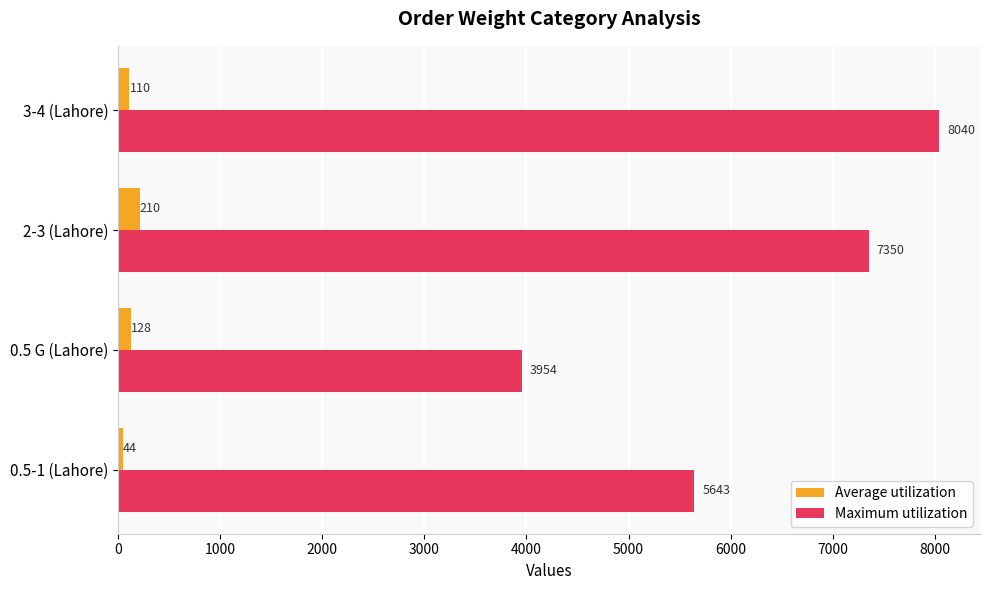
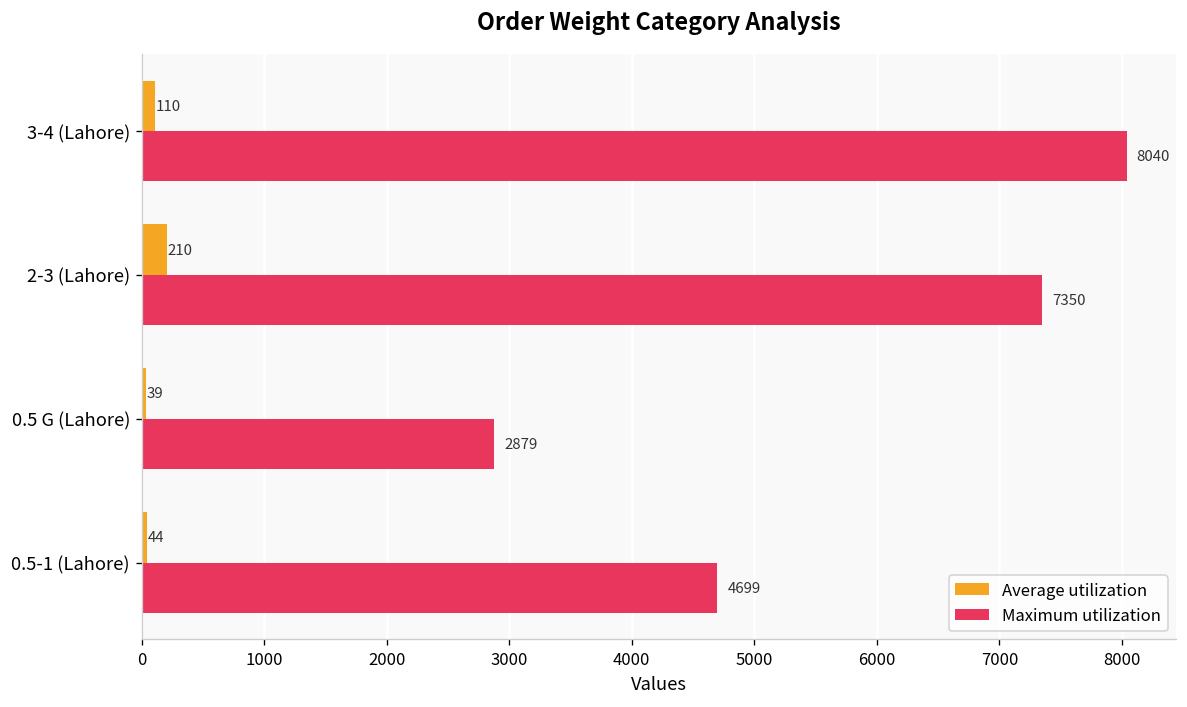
Average utilization, 0.5 G (Lahore): 128 -> 39
Maximum utilization, 0.5 G (Lahore): 3954 -> 2879
Maximum utilization, 0.5-1 (Lahore): 5643 -> 4699
